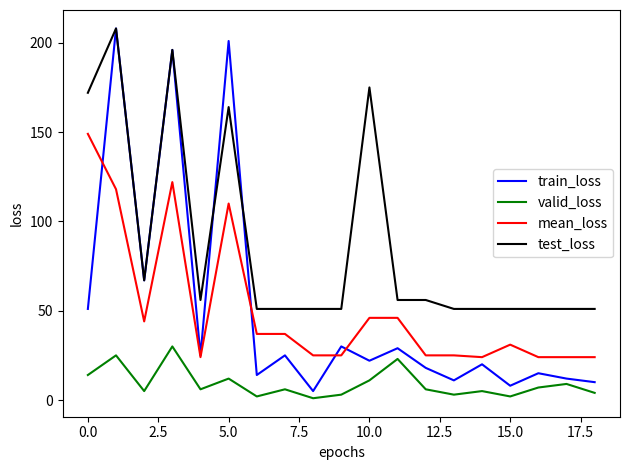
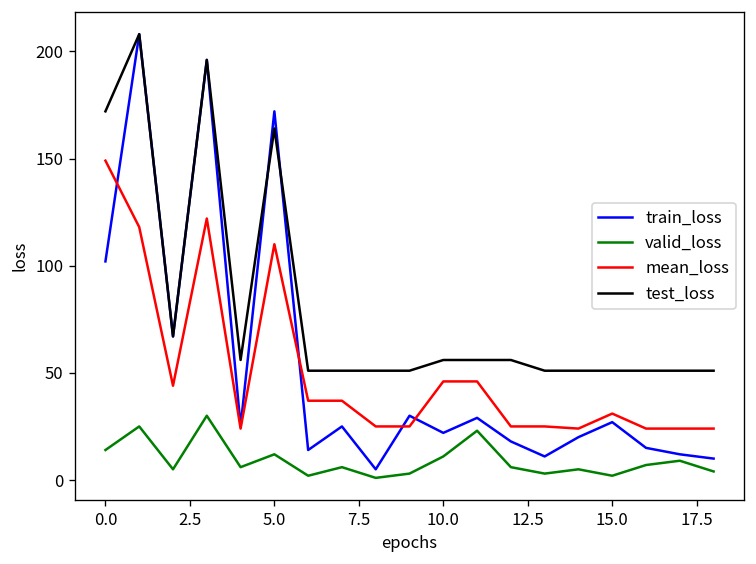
train_loss, 0.0: 51 -> 102
train_loss, 5.0: 201 -> 172
test_loss, 10.0: 175 -> 56
train_loss, 15.0: 8 -> 27
